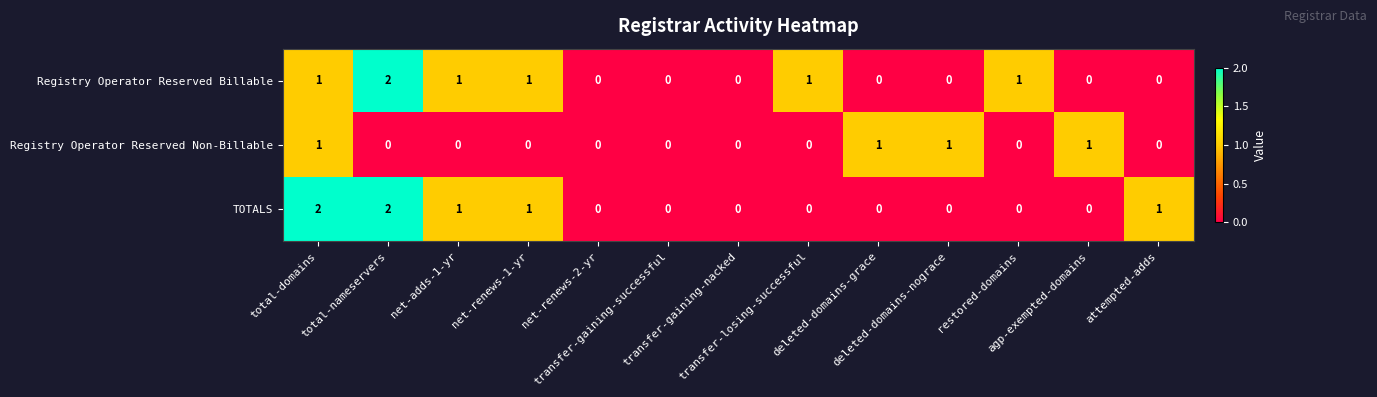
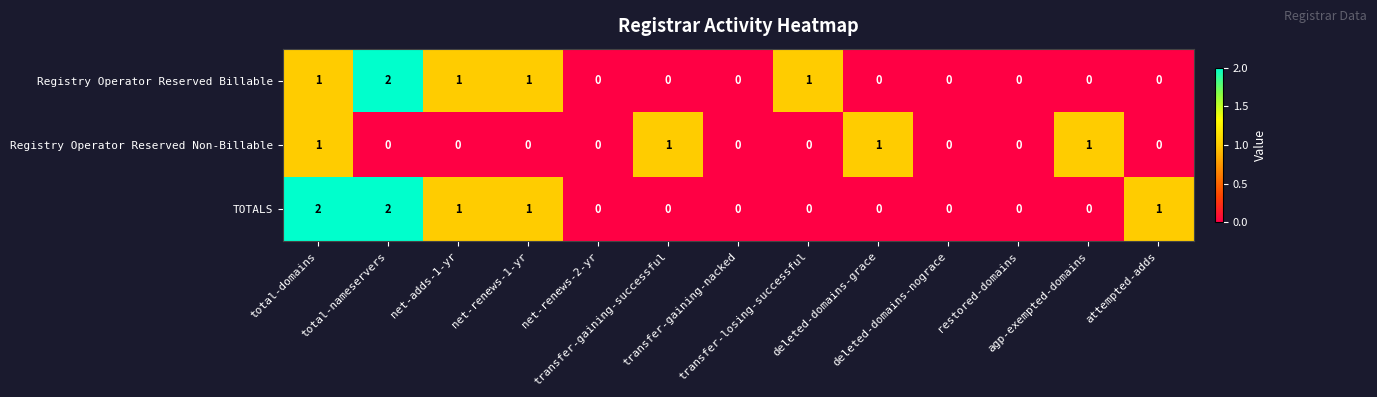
Registry Operator Reserved Billable, restored-domains: 1 -> 0
Registry Operator Reserved Non-Billable, transfer-gaining-successful: 0 -> 1
Registry Operator Reserved Non-Billable, deleted-domains-nograce: 1 -> 0
